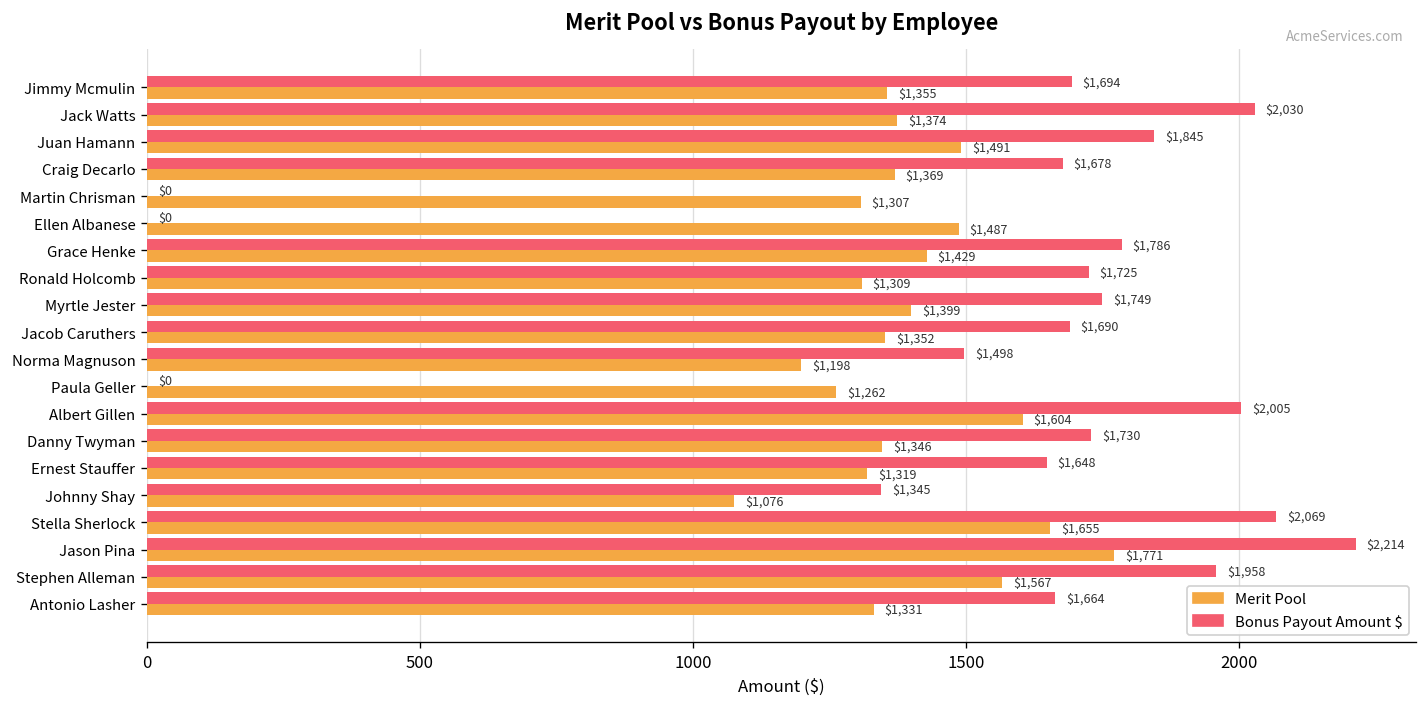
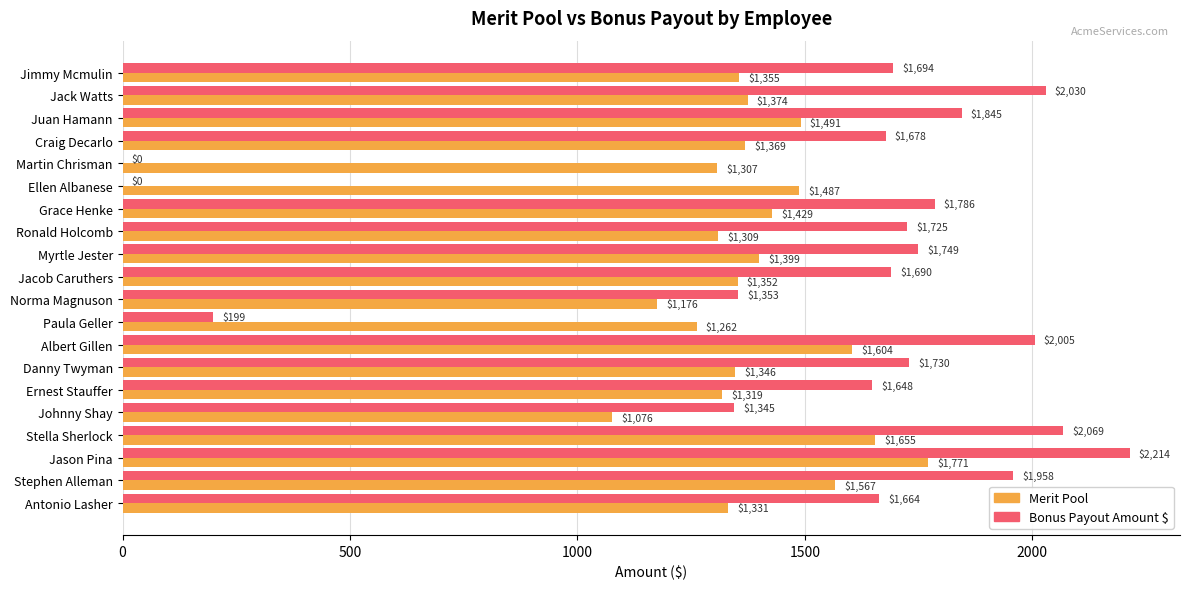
Bonus Payout Amount $, Norma Magnuson: $1,498 -> $1,353
Merit Pool, Norma Magnuson: $1,198 -> $1,176
Bonus Payout Amount $, Paula Geller: $0 -> $199
